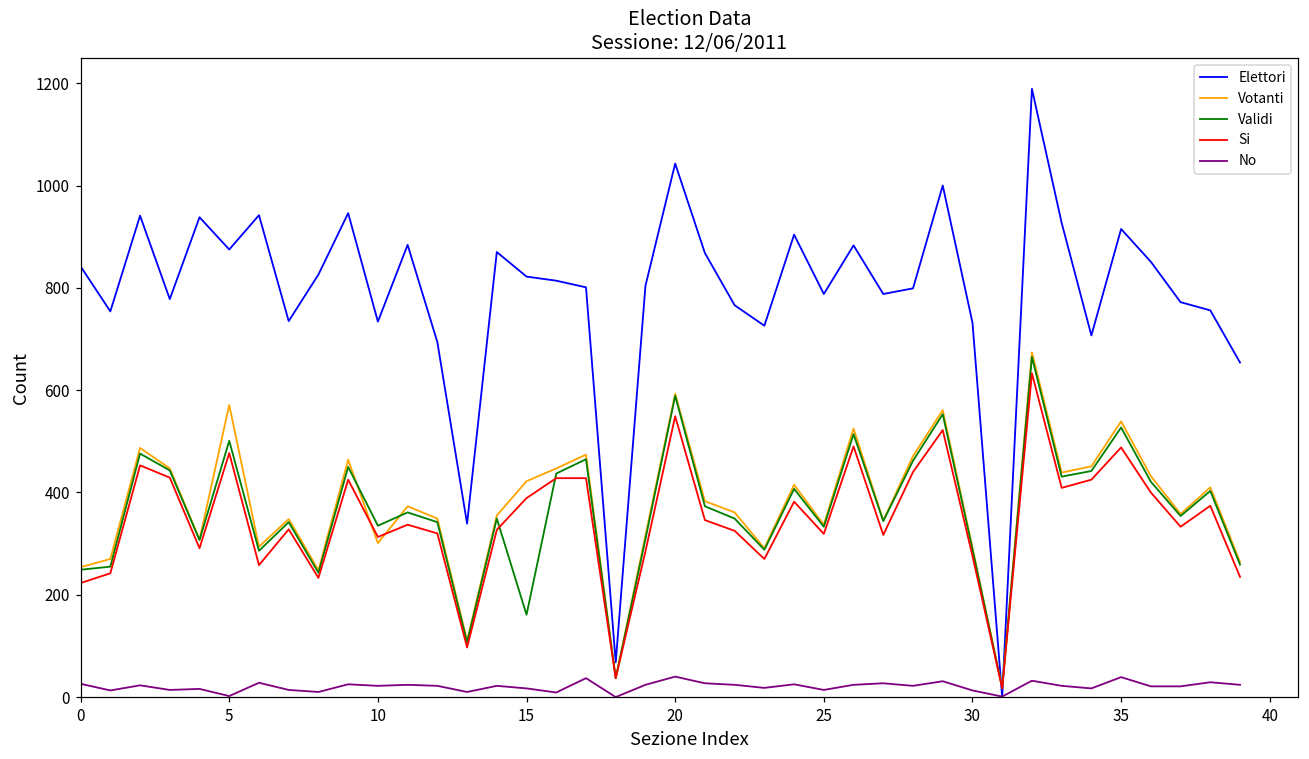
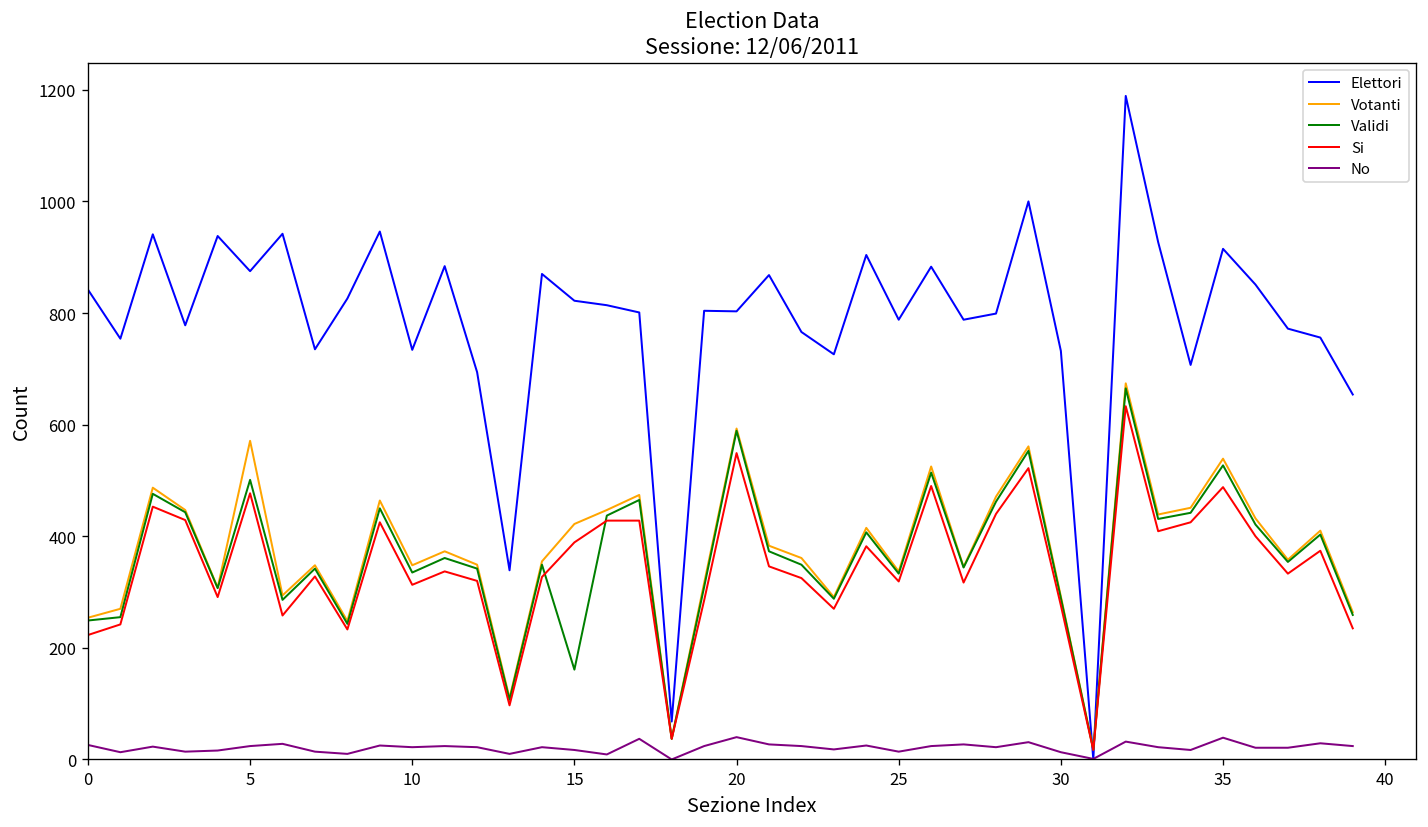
No, 5: 0 -> 20
Votanti, 10: 300 -> 350
Elettori, 20: 1040 -> 800
